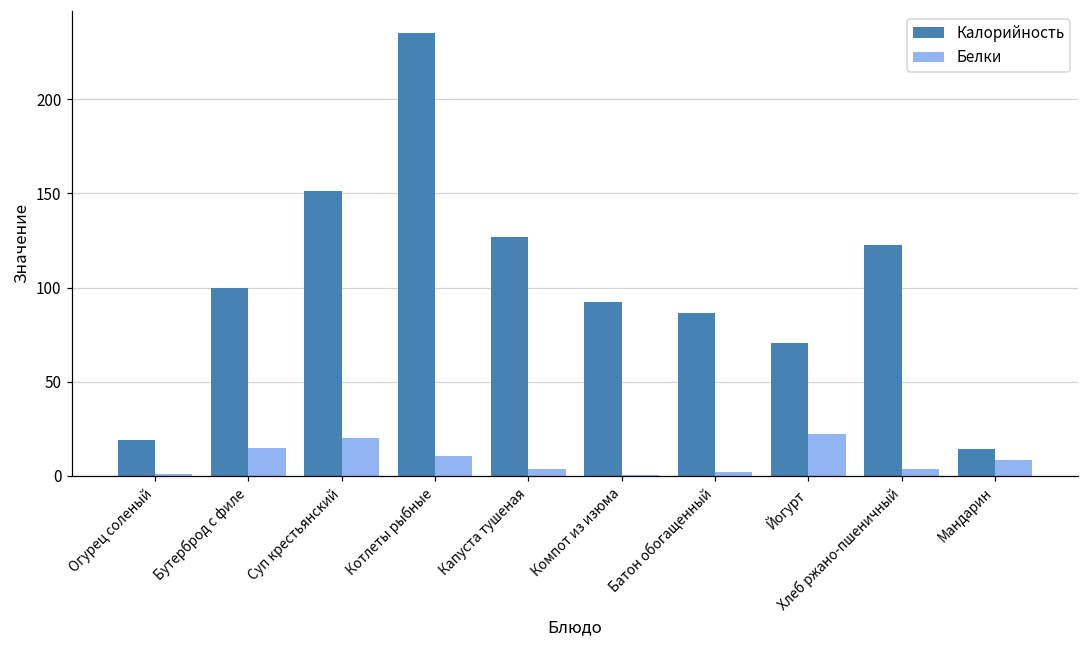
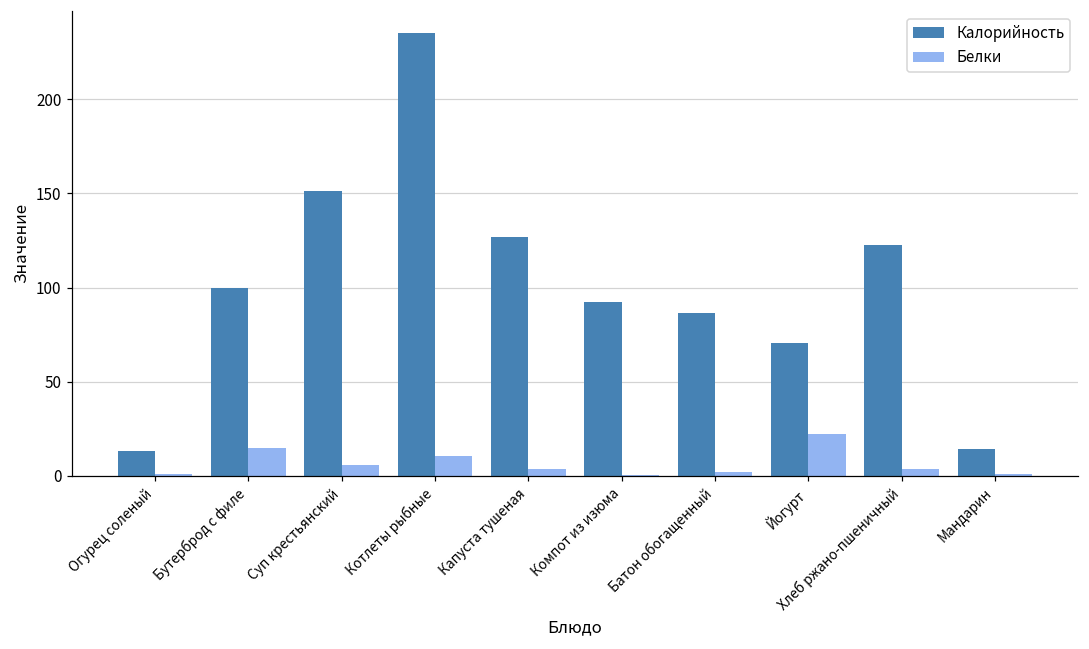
Калорийность, Огурец соленый: 19 -> 13
Белки, Суп крестьянский: 20 -> 6
Белки, Мандарин: 8 -> 1
